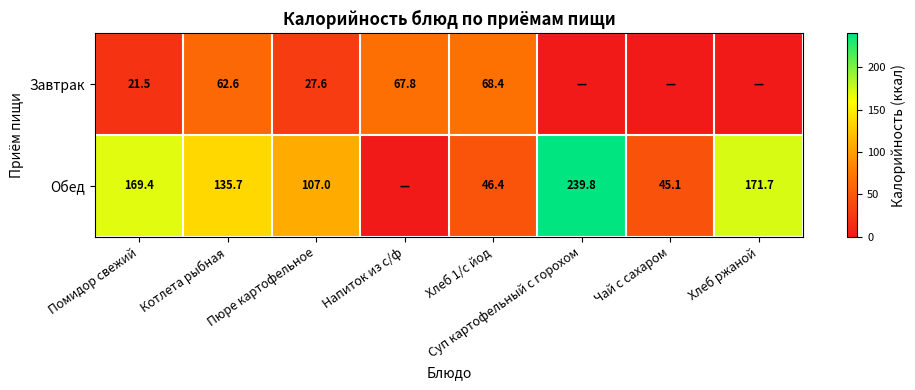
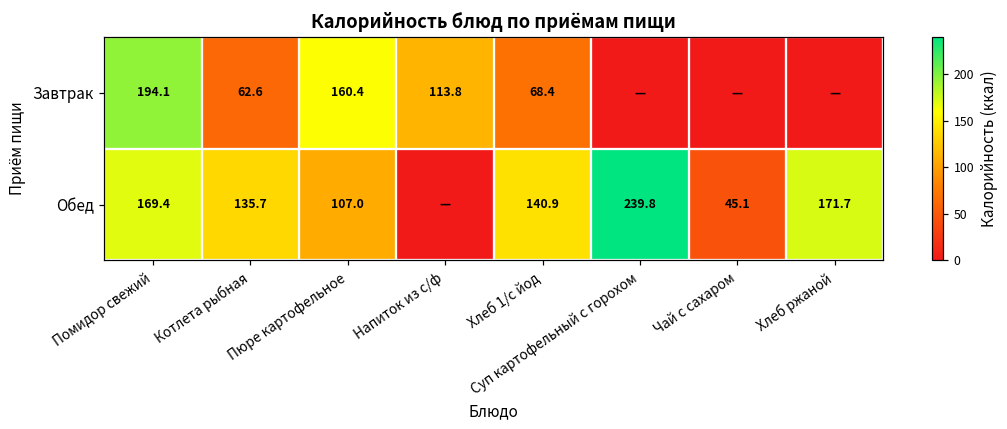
Завтрак, Помидор свежий: 21.5 -> 194.1
Завтрак, Пюре картофельное: 27.6 -> 160.4
Завтрак, Напиток из с/ф: 67.8 -> 113.8
Обед, Хлеб 1/с йод: 46.4 -> 140.9
